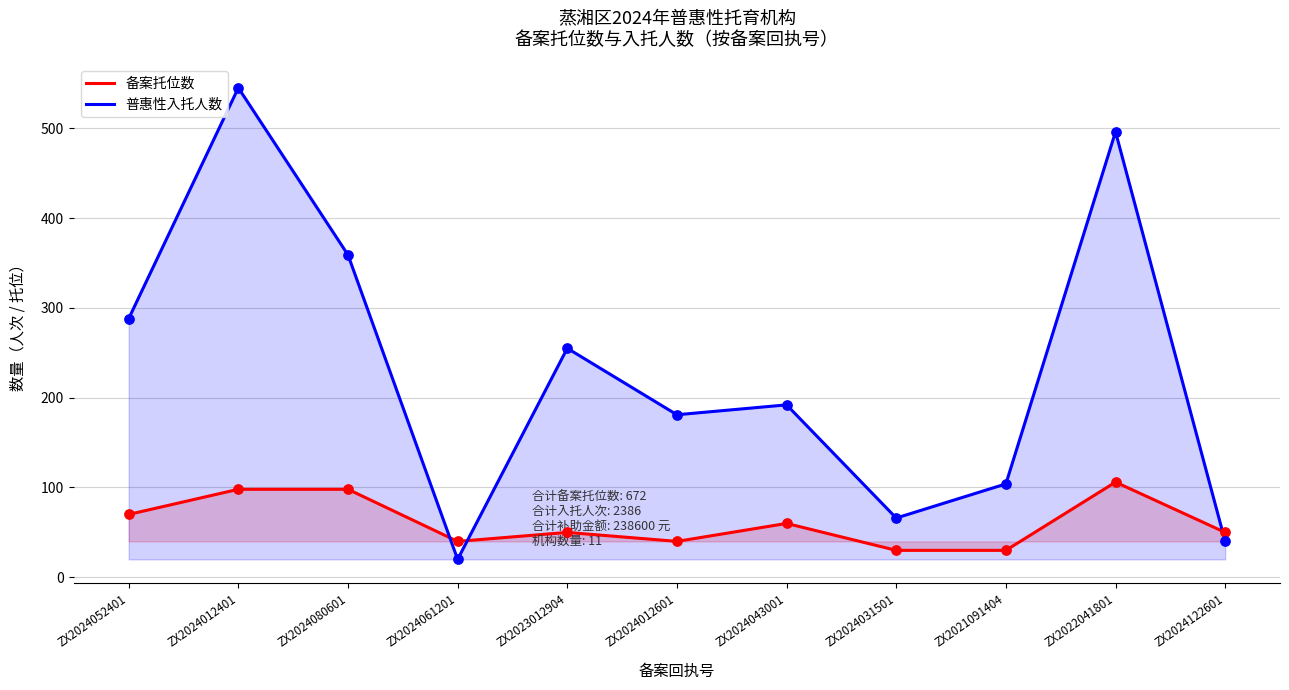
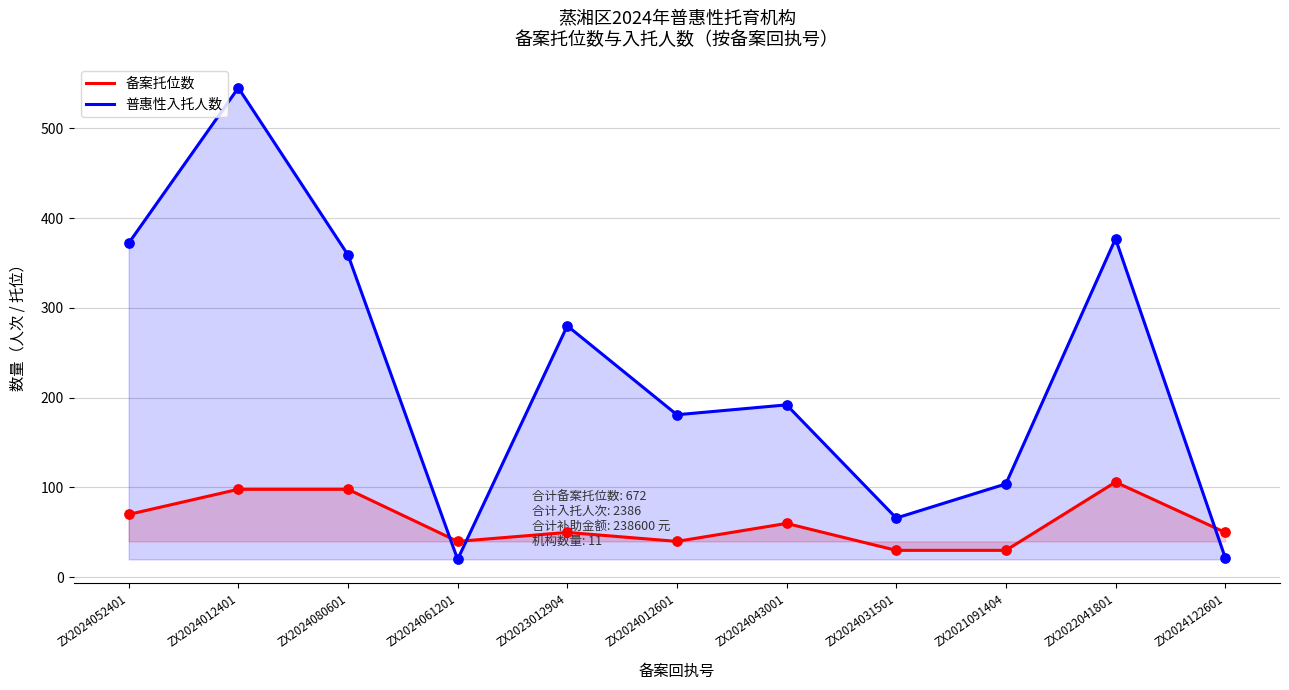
普惠性入托人数, ZX2024052401: 290 -> 370
普惠性入托人数, ZX2023012904: 260 -> 280
普惠性入托人数, ZX2022041801: 500 -> 380
普惠性入托人数, ZX2024122601: 40 -> 20
